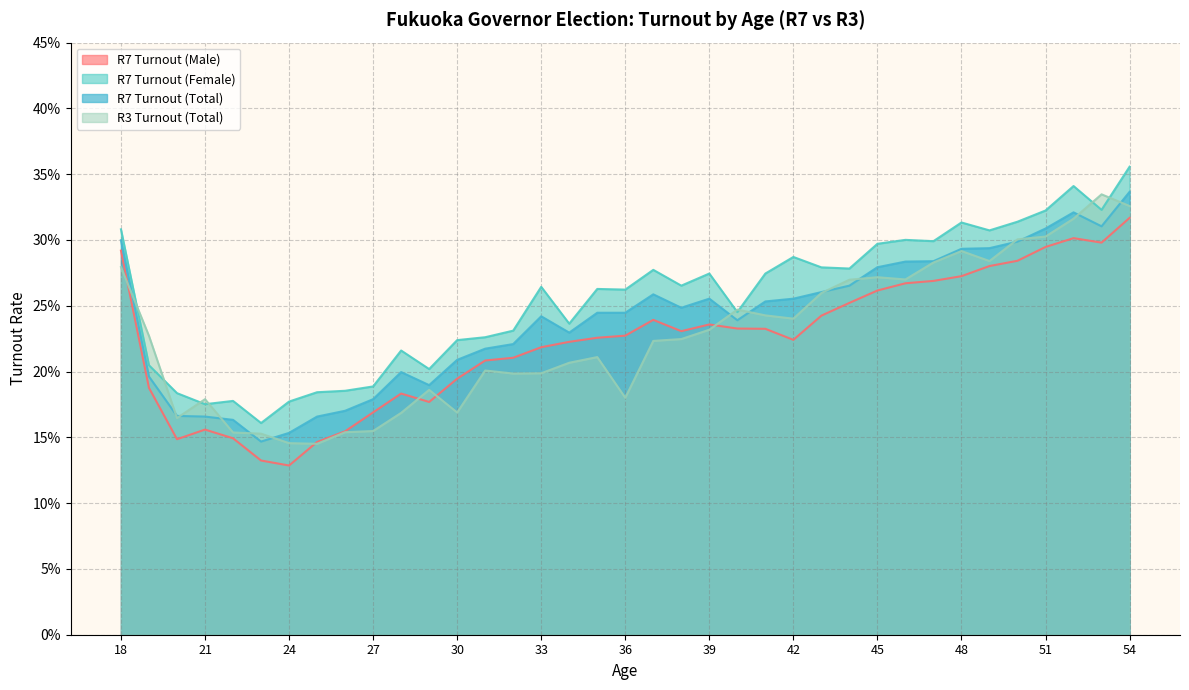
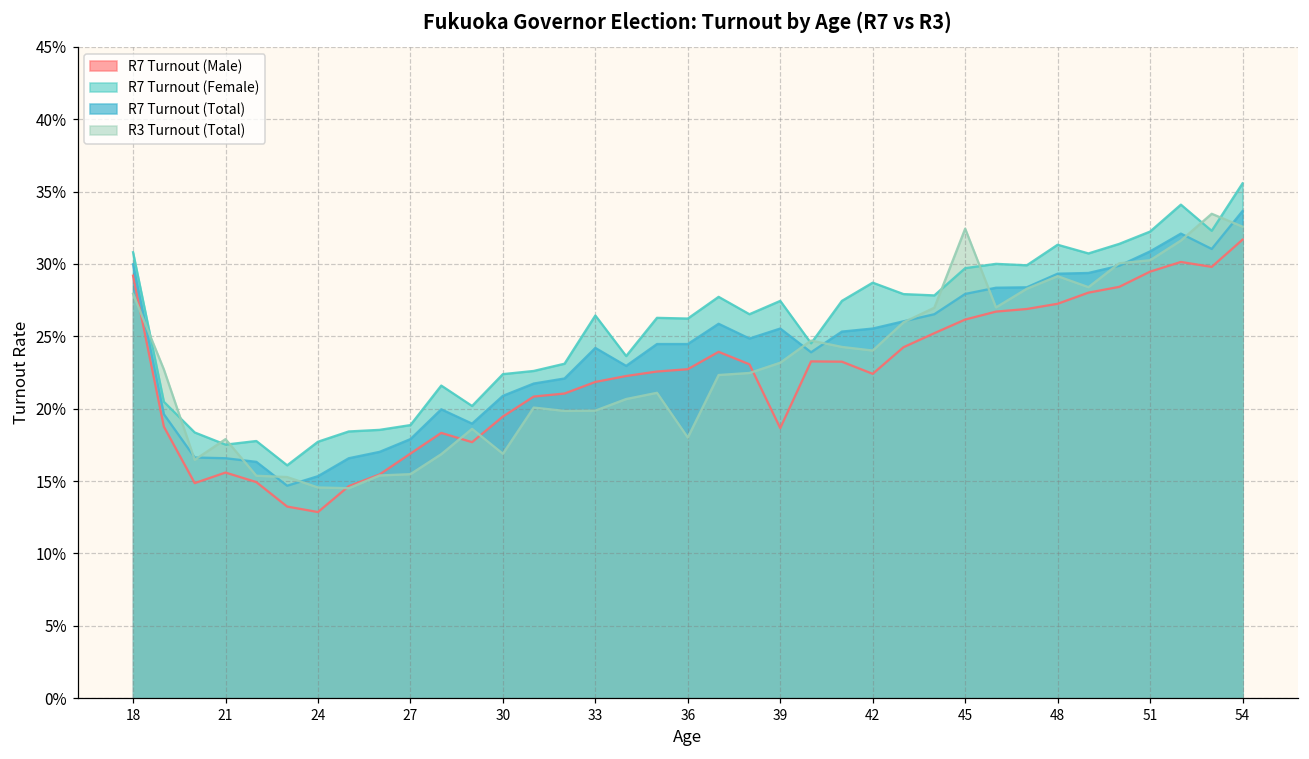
R7 Turnout (Male), 39: 23.6% -> 18.7%
R3 Turnout (Total), 45: 27.2% -> 32.4%
